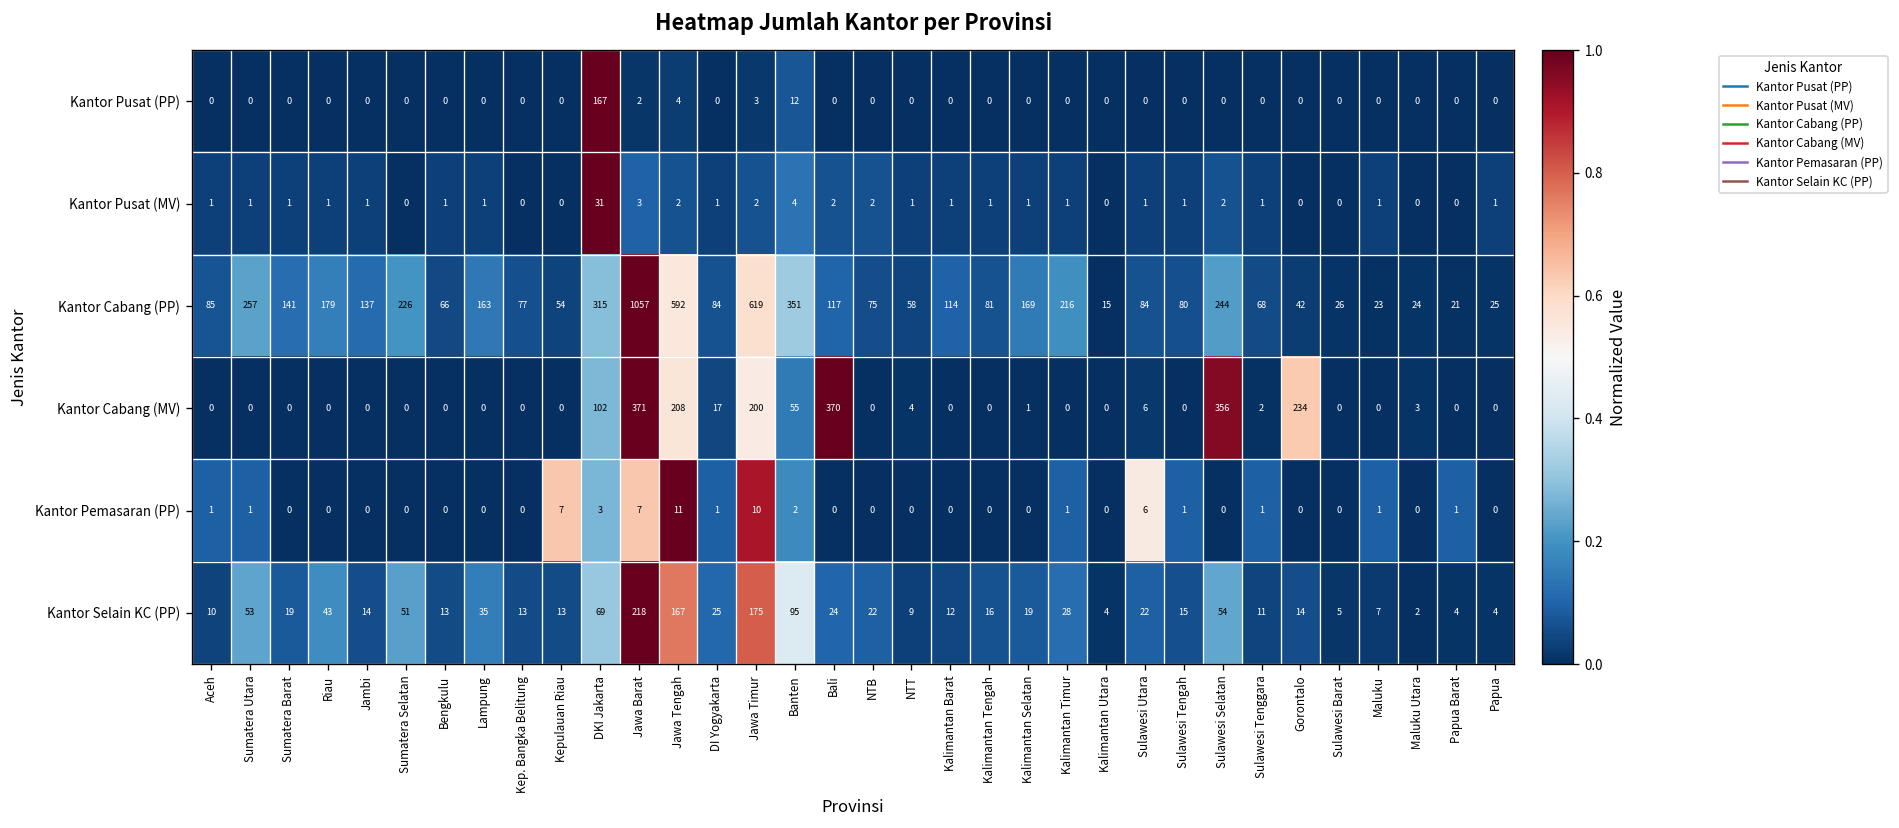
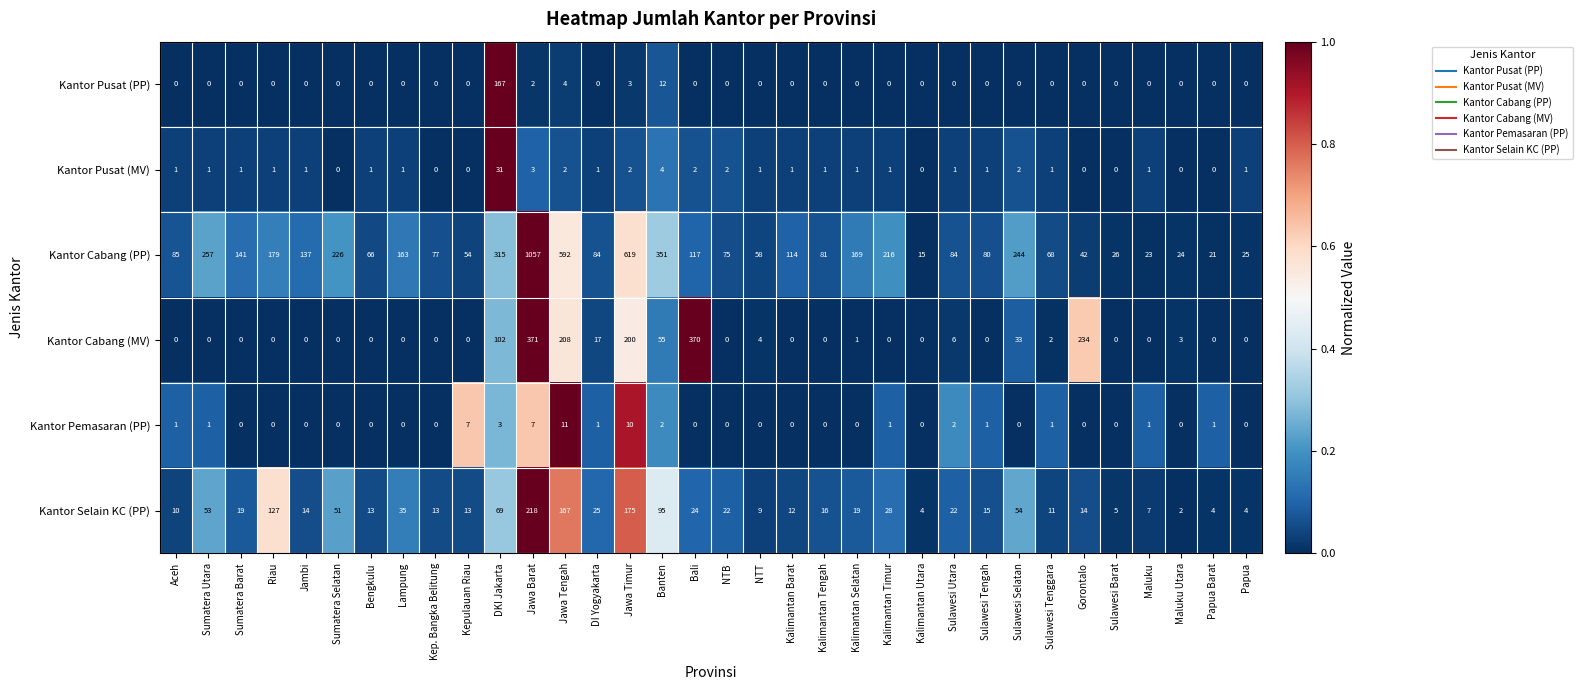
Kantor Cabang (MV), Sulawesi Selatan: 356 -> 33
Kantor Pemasaran (PP), Sulawesi Utara: 6 -> 2
Kantor Selain KC (PP), Riau: 43 -> 127
